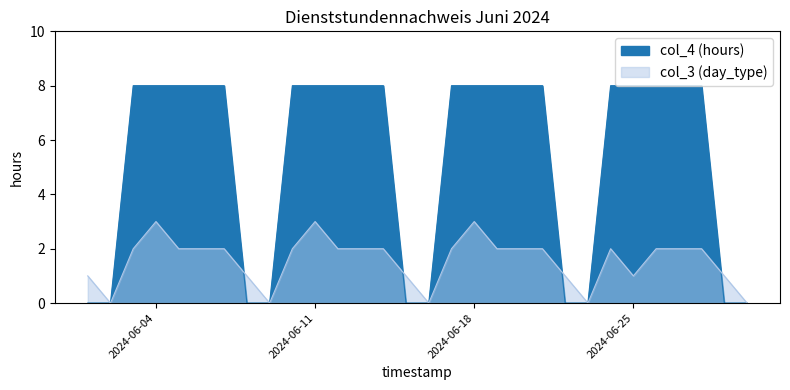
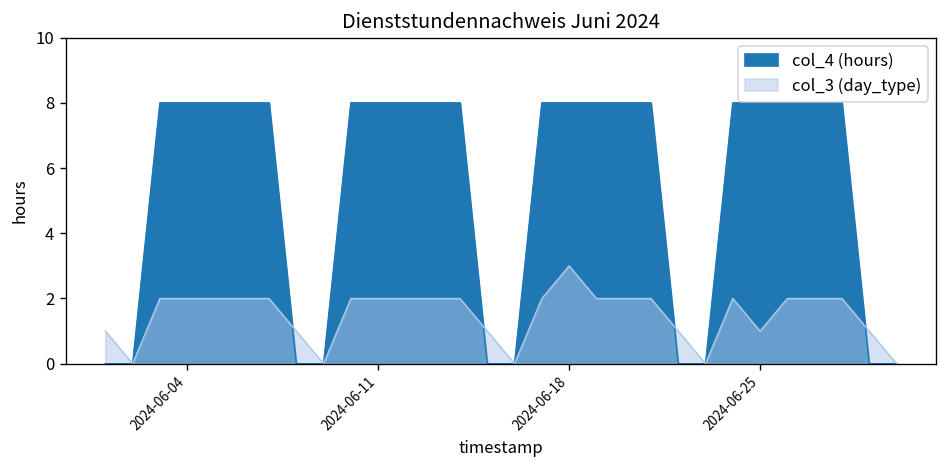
col_3 (day_type), 2024-06-04: 3 -> 2
col_3 (day_type), 2024-06-11: 3 -> 2
